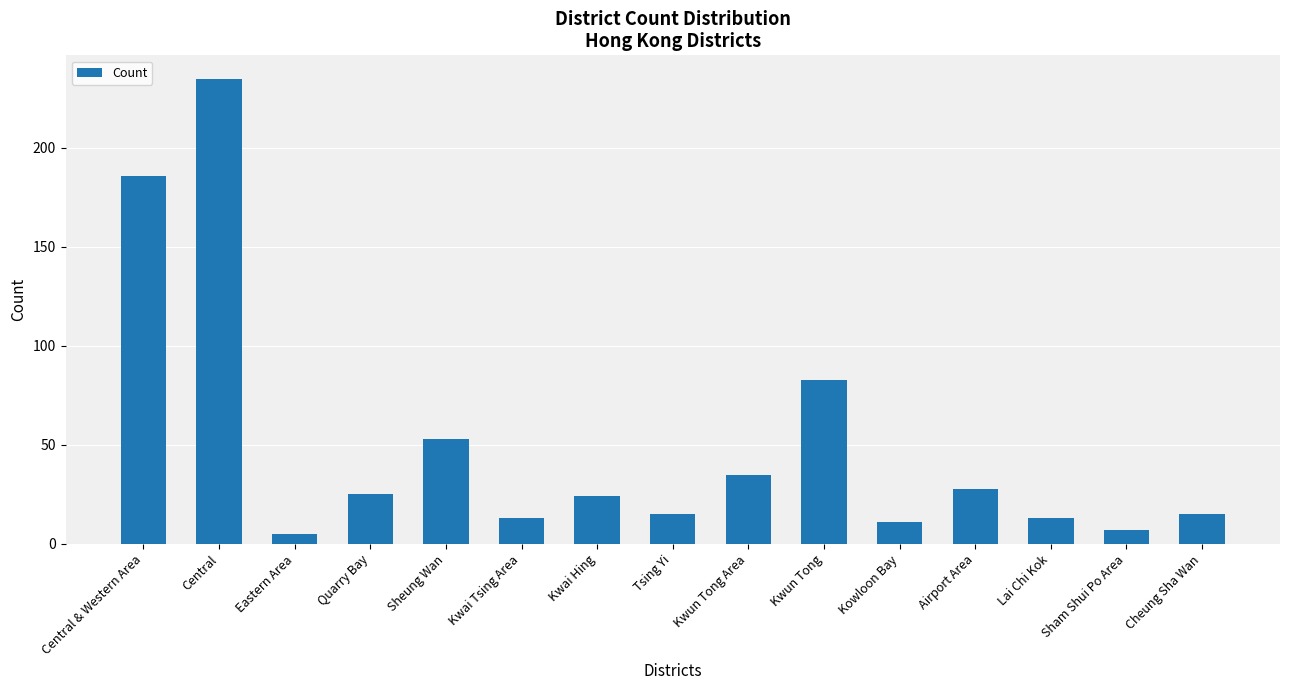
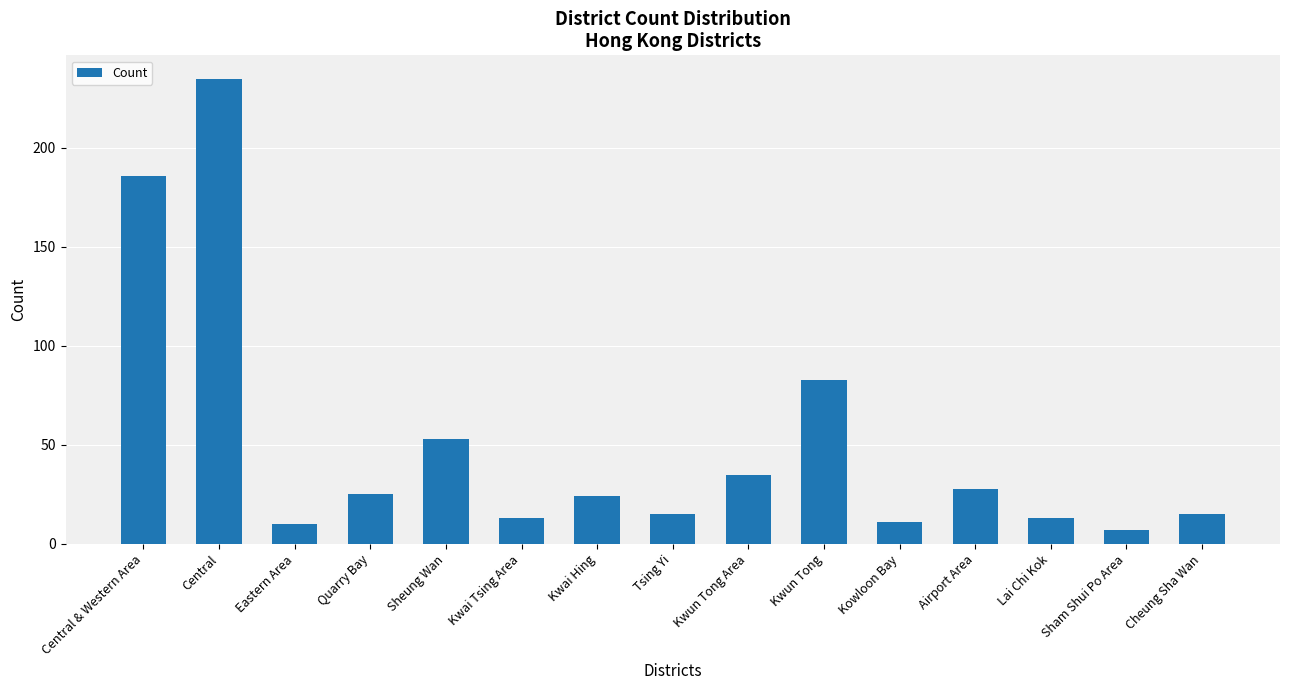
Eastern Area: 5 -> 10
